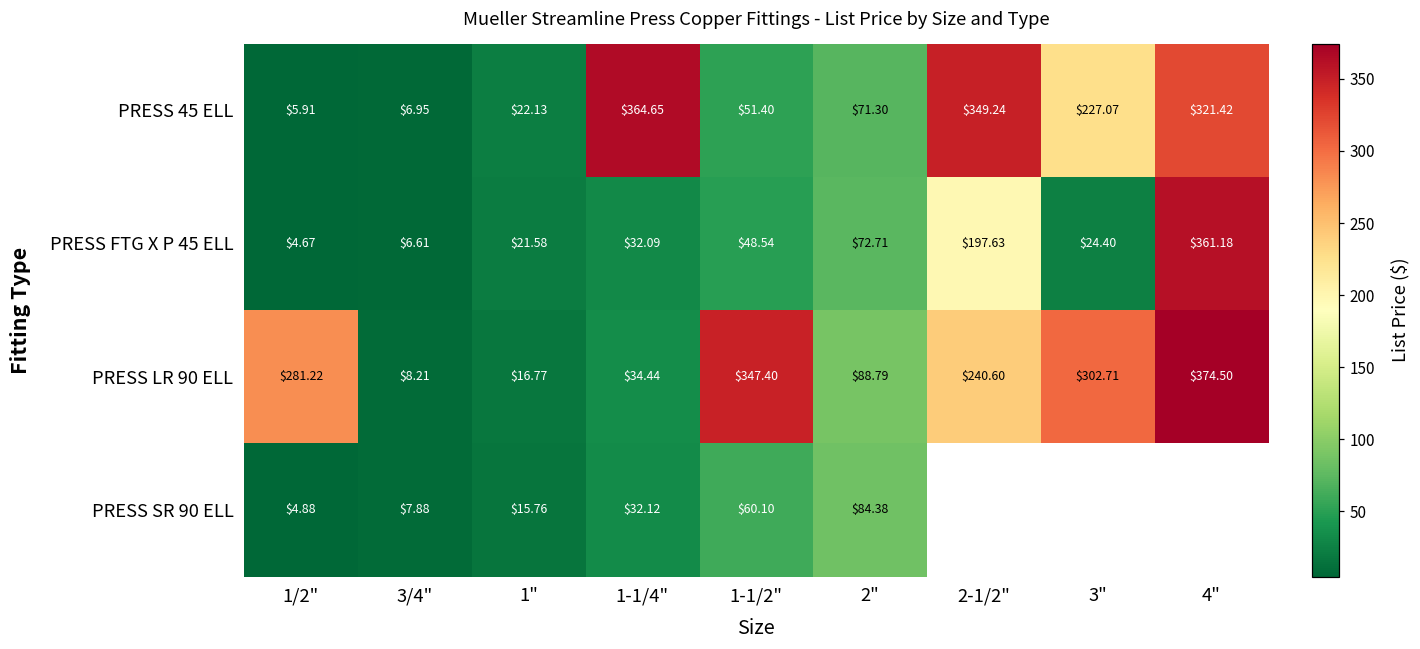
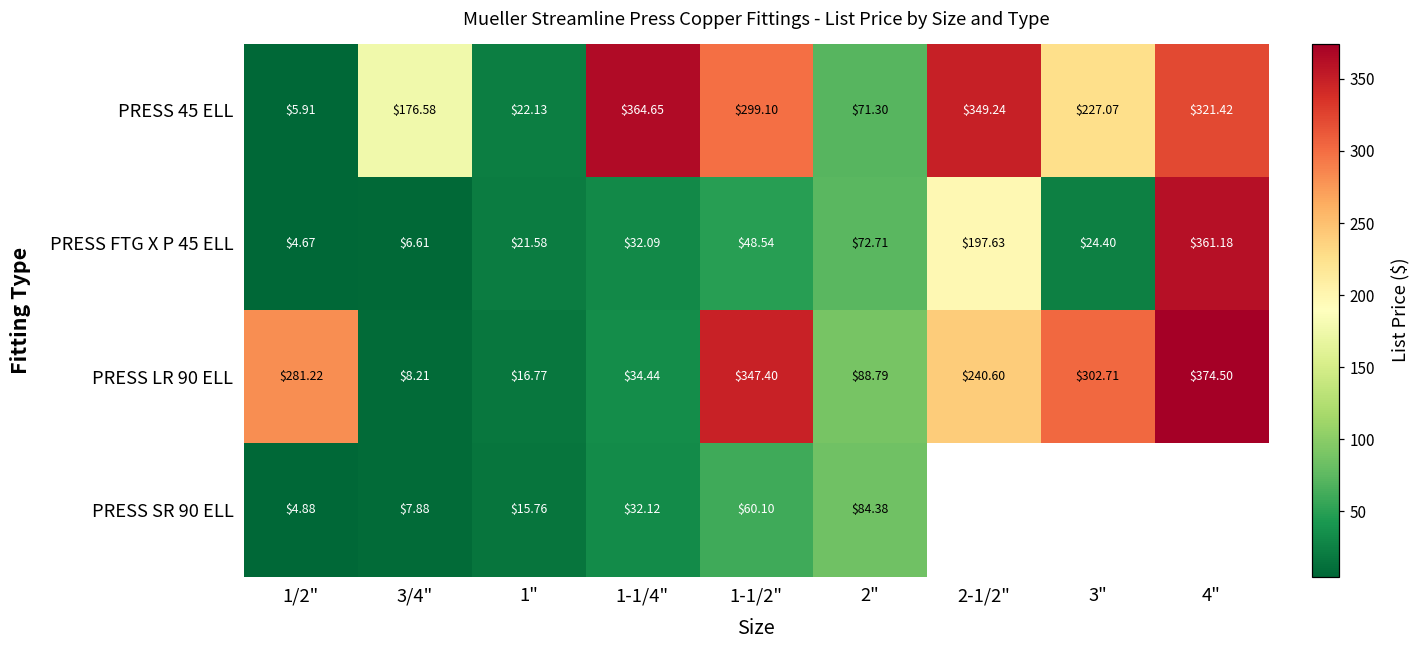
PRESS 45 ELL, 3/4": $6.95 -> $176.58
PRESS 45 ELL, 1-1/2": $51.40 -> $299.10
